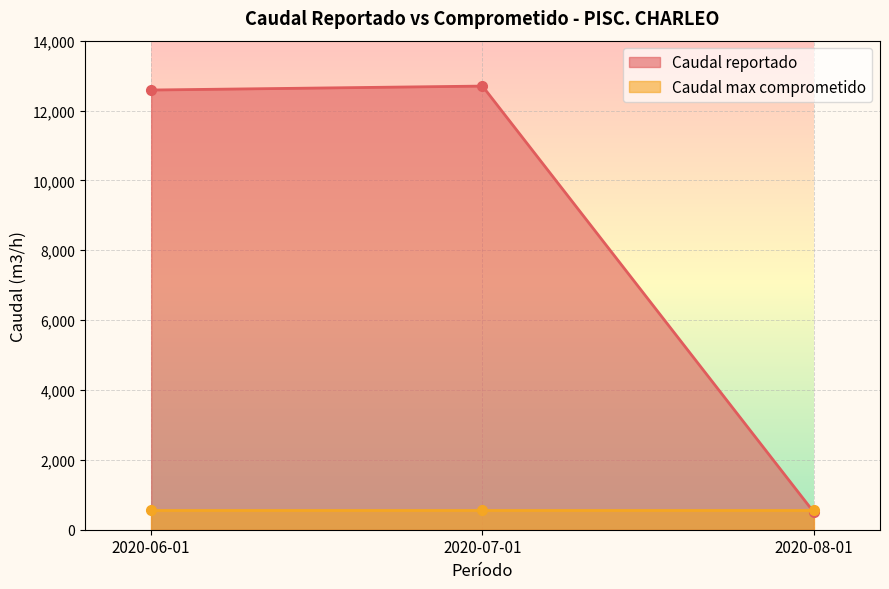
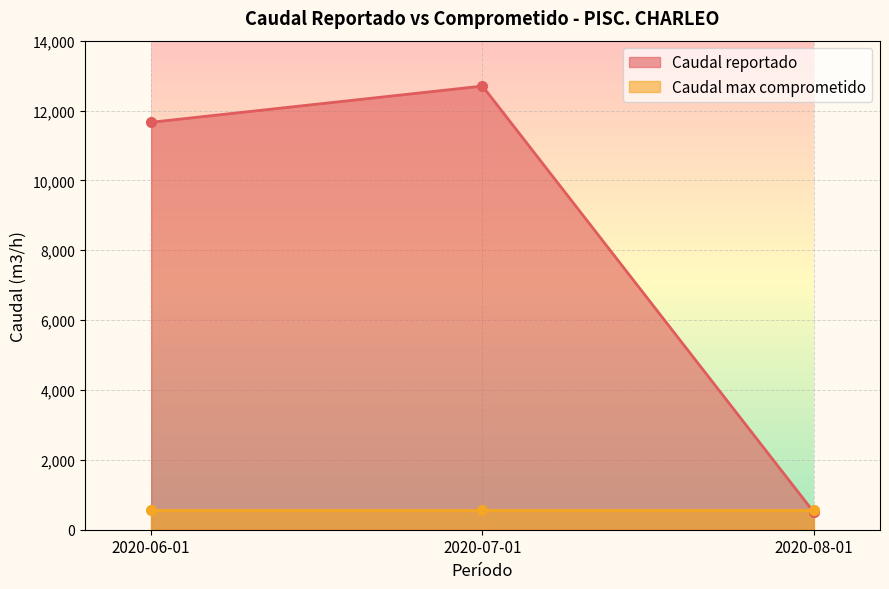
Caudal reportado, 2020-06-01: 12,600 -> 11,700
